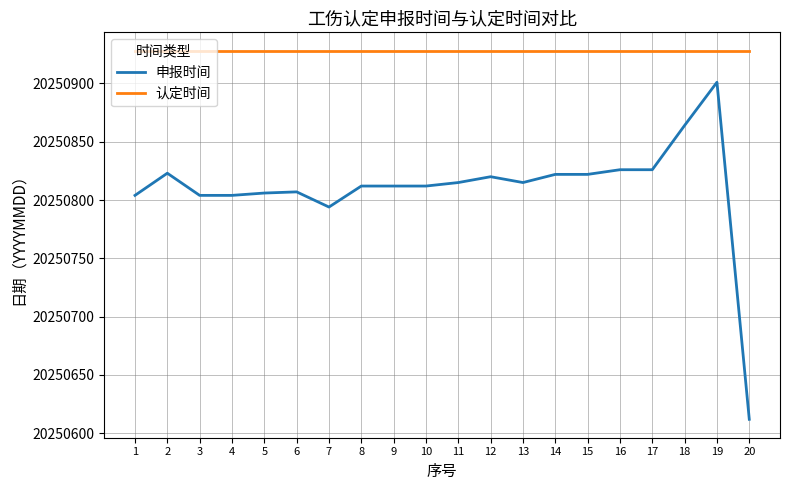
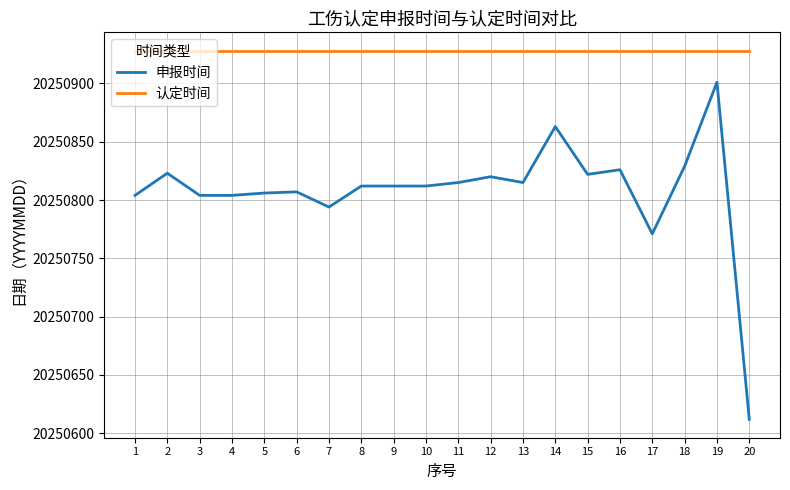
申报时间, 14: 20250822 -> 20250863
申报时间, 17: 20250826 -> 20250771
申报时间, 18: 20250864 -> 20250829
